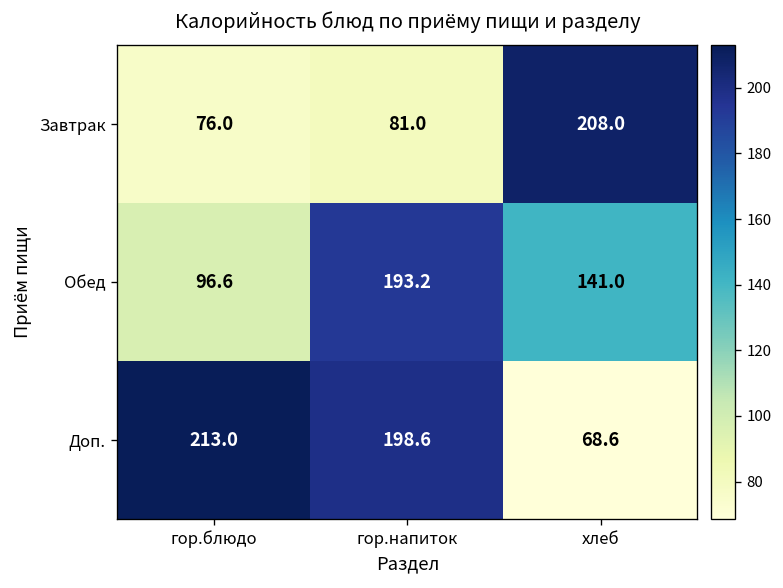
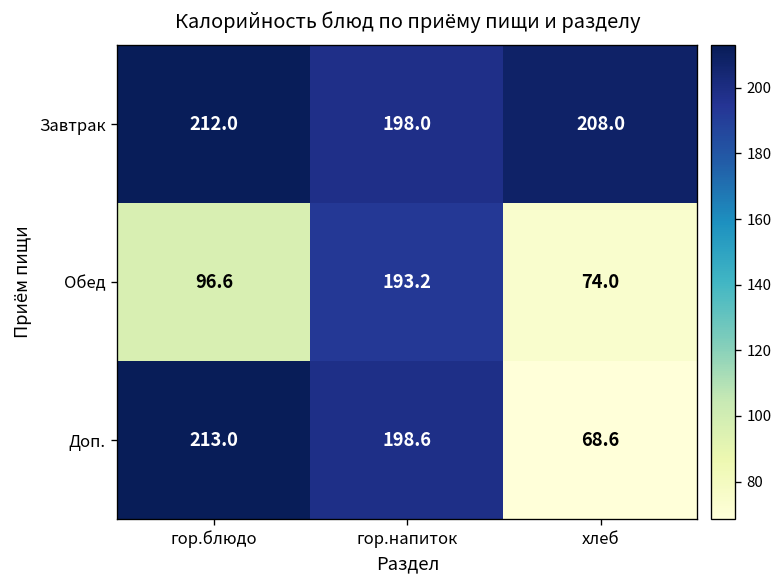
Завтрак, гор.блюдо: 76.0 -> 212.0
Завтрак, гор.напиток: 81.0 -> 198.0
Обед, хлеб: 141.0 -> 74.0
